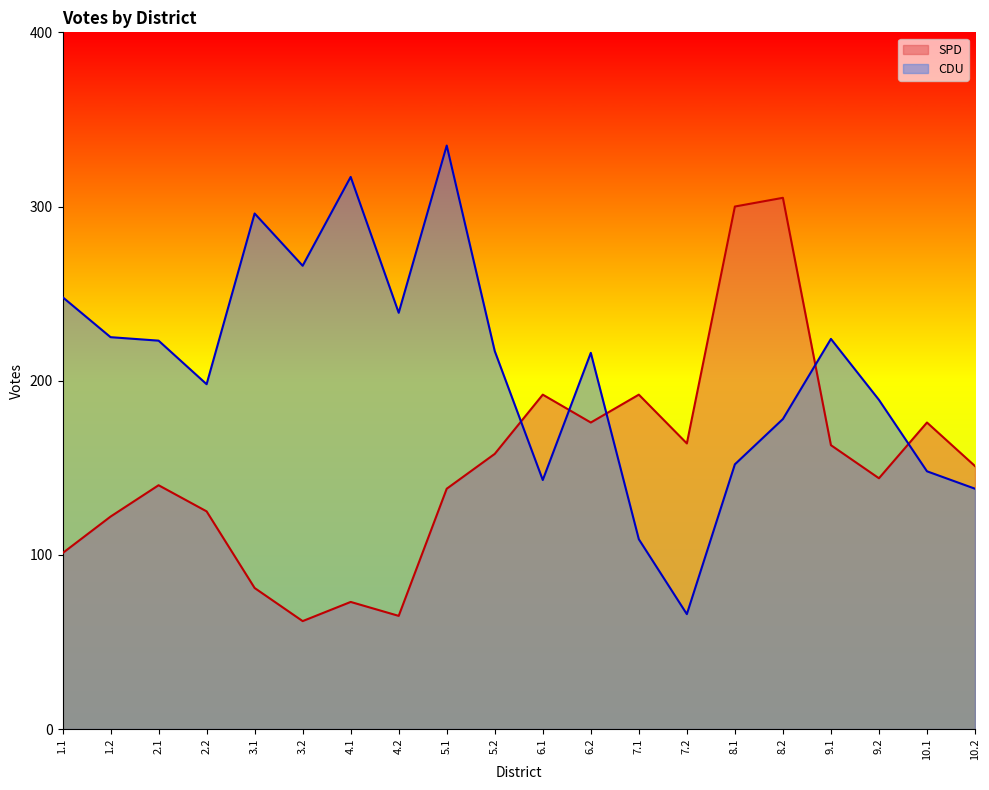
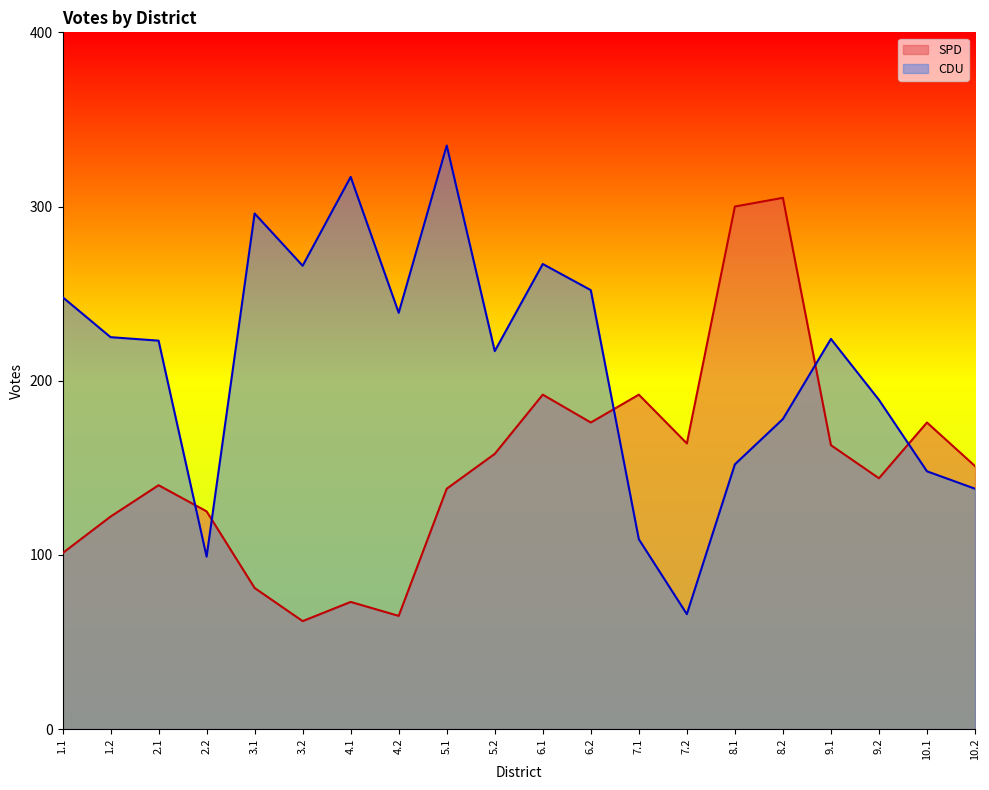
CDU, 2.2: 198 -> 99
CDU, 6.1: 143 -> 267
CDU, 6.2: 216 -> 252
